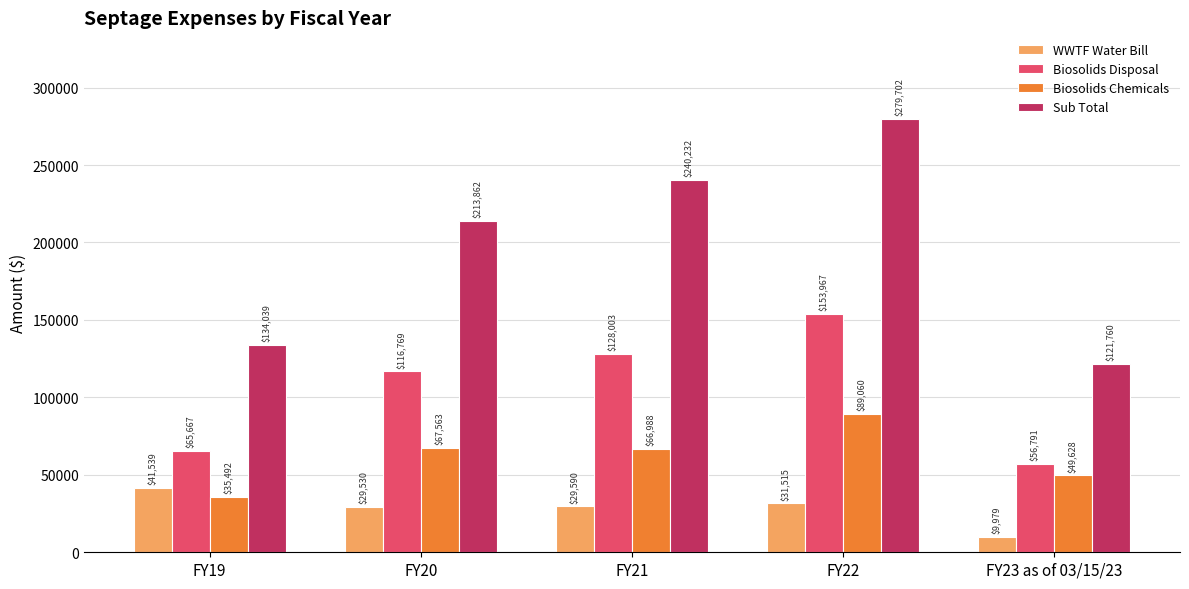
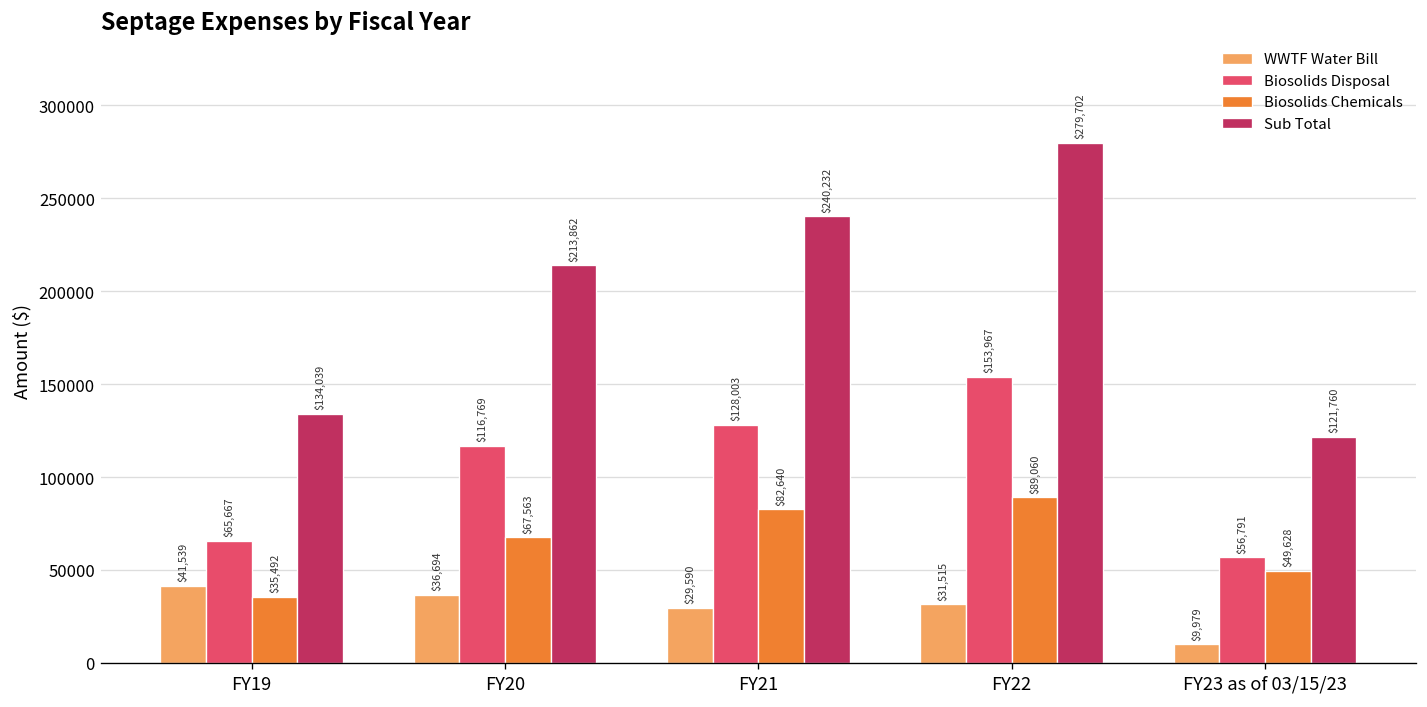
WWTF Water Bill, FY20: $29,530 -> $36,694
Biosolids Chemicals, FY21: $66,988 -> $82,640
